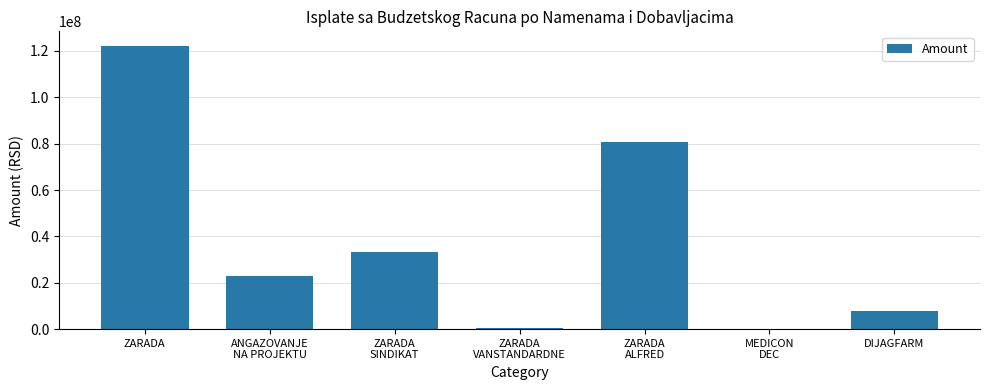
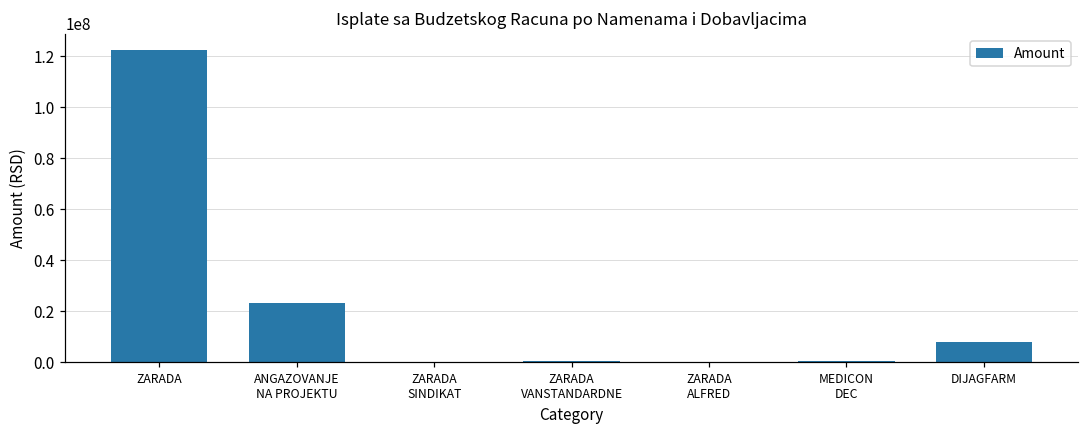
ZARADA SINDIKAT: 33000000 -> 0
ZARADA ALFRED: 81000000 -> 0
